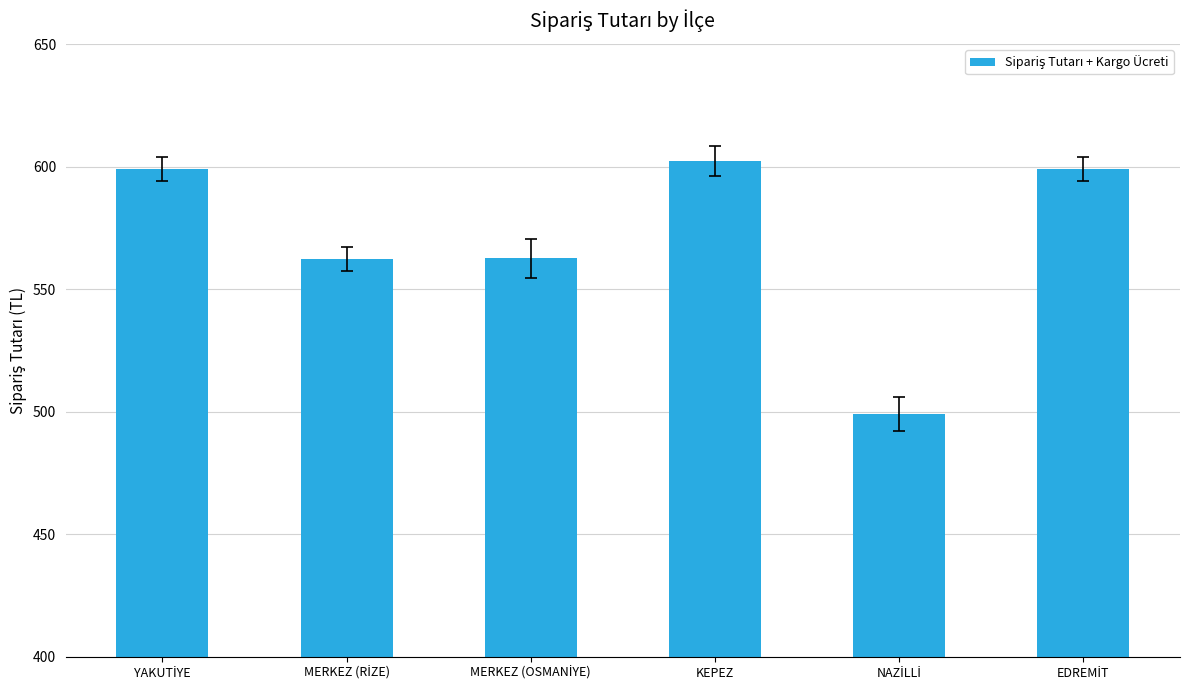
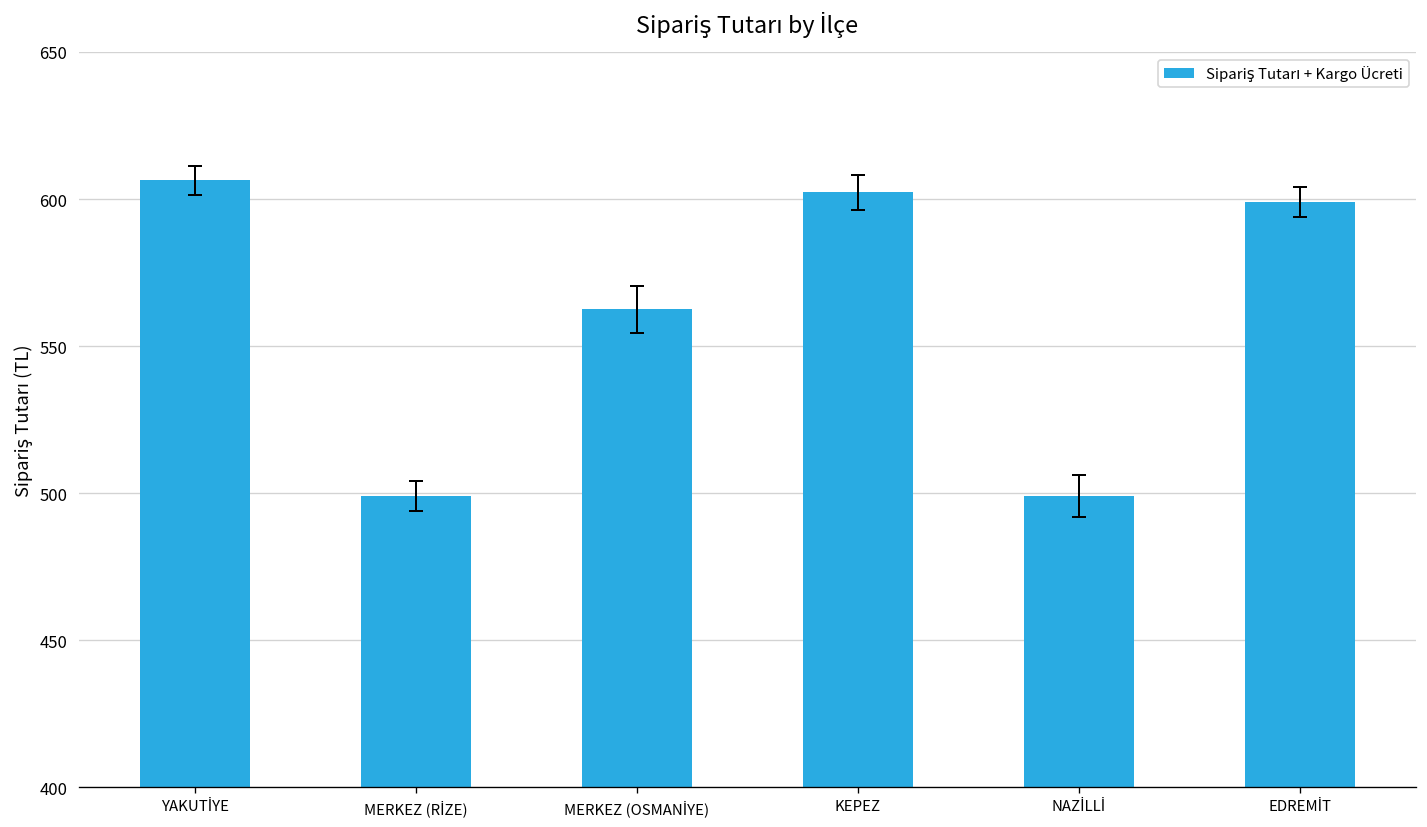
Sipariş Tutarı + Kargo Ücreti, YAKUTİYE: 599 -> 606
Sipariş Tutarı + Kargo Ücreti, MERKEZ (RİZE): 562 -> 499
